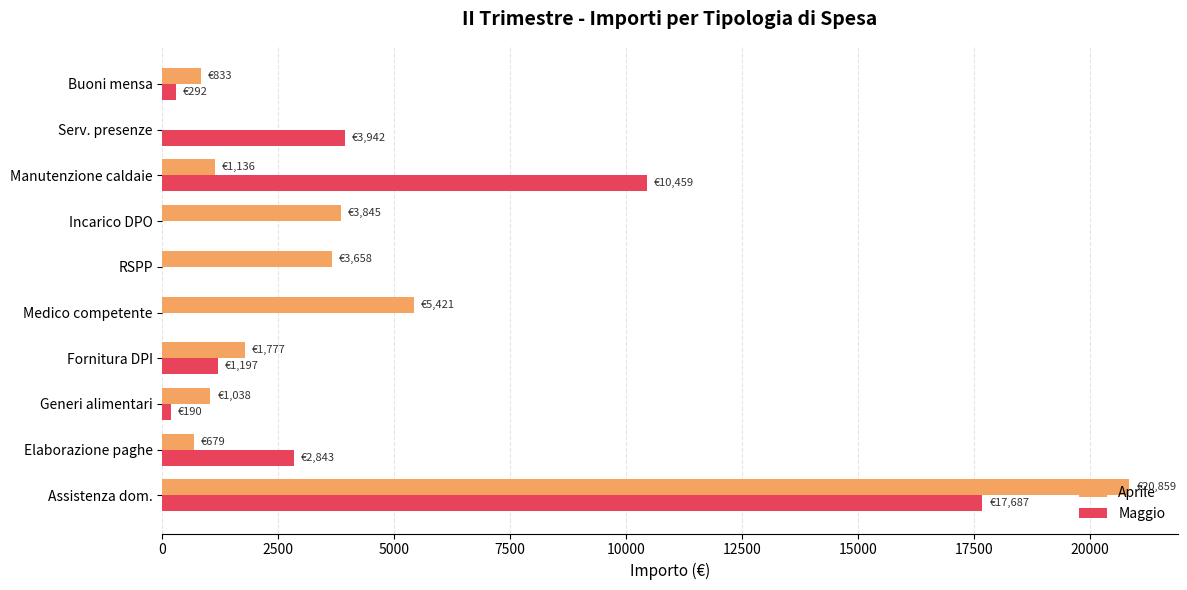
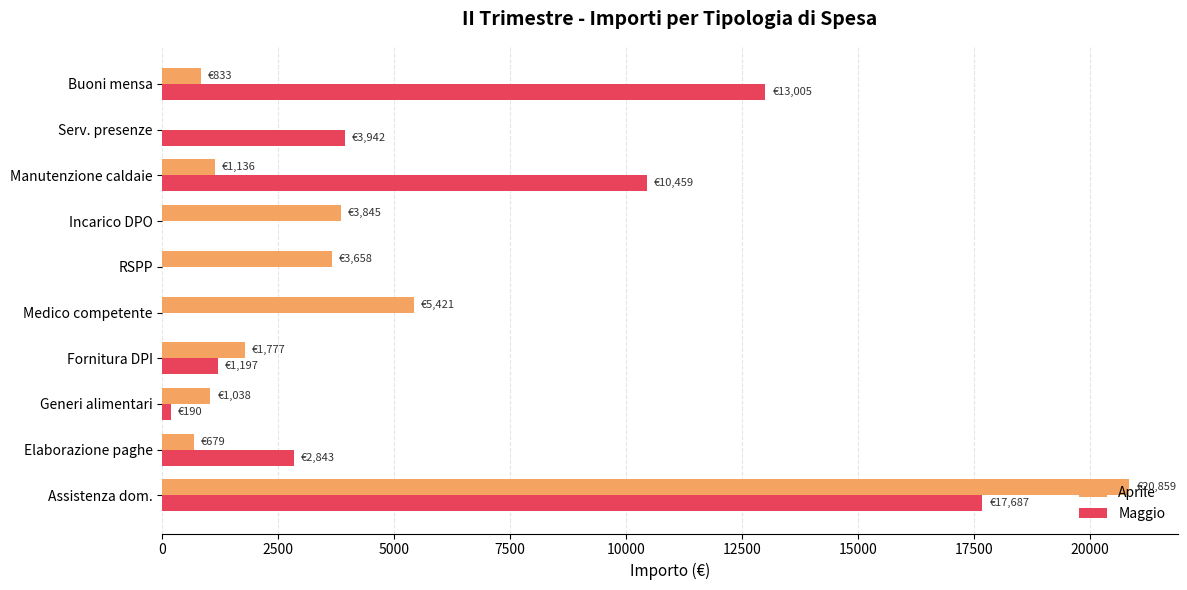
Maggio, Buoni mensa: €292 -> €13,005
